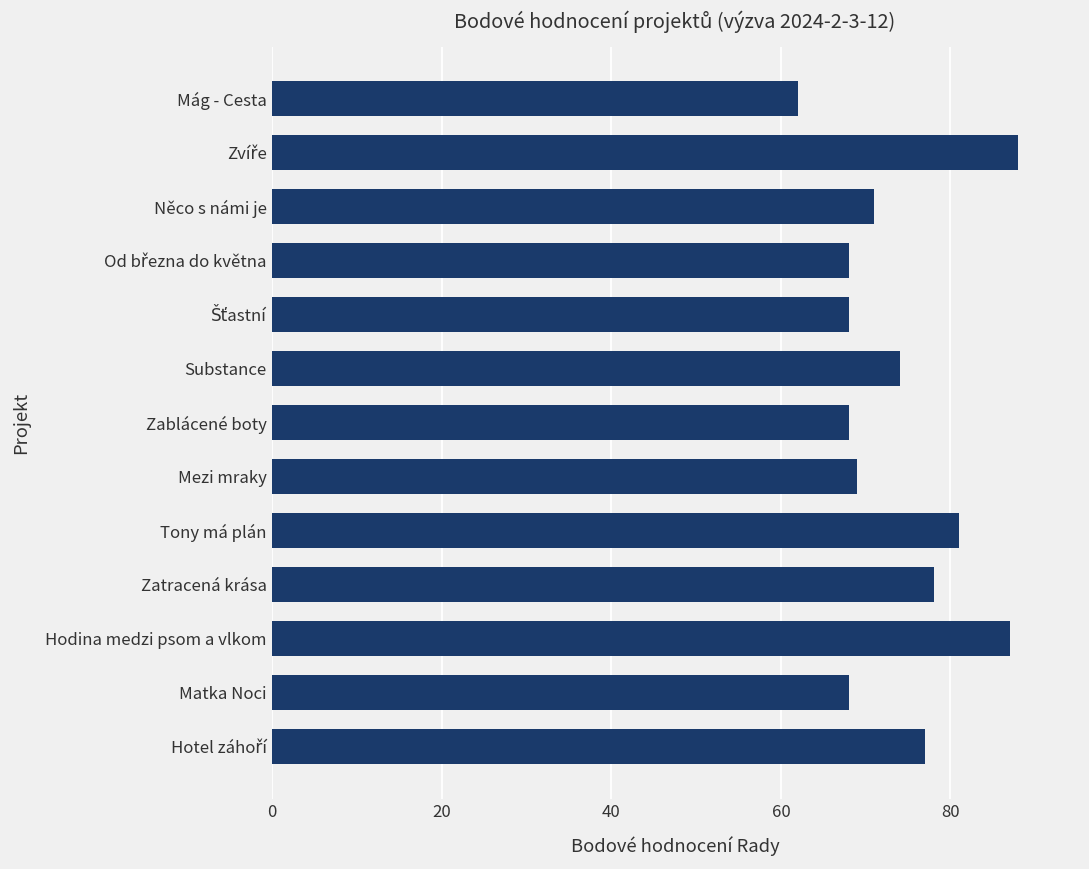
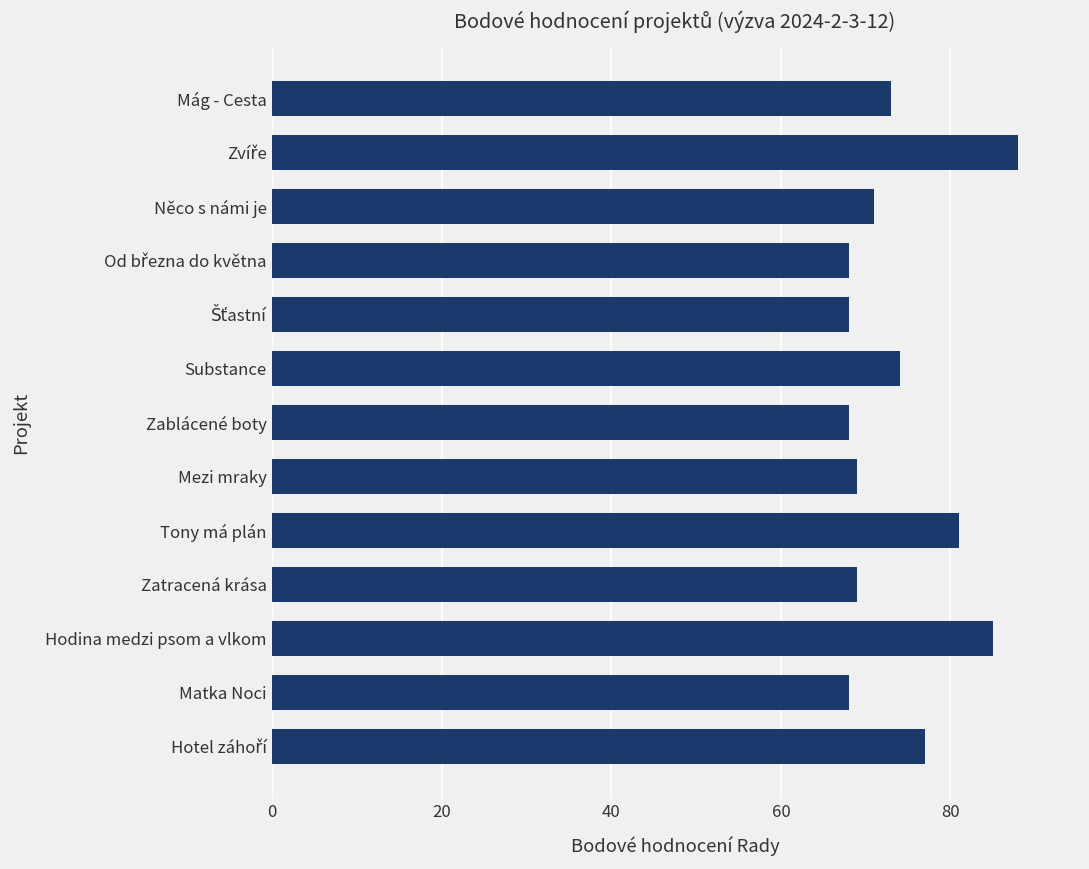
Mág - Cesta: 62 -> 73
Zatracená krása: 78 -> 69
Hodina medzi psom a vlkom: 87 -> 85
